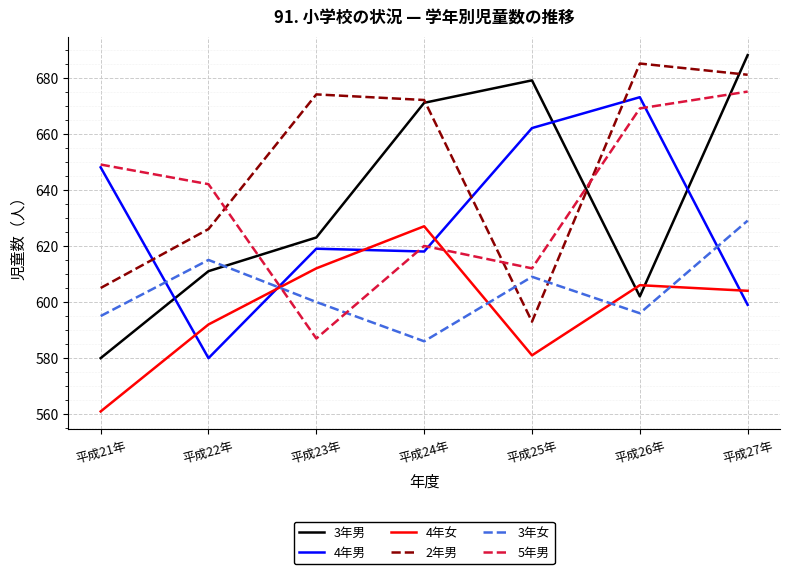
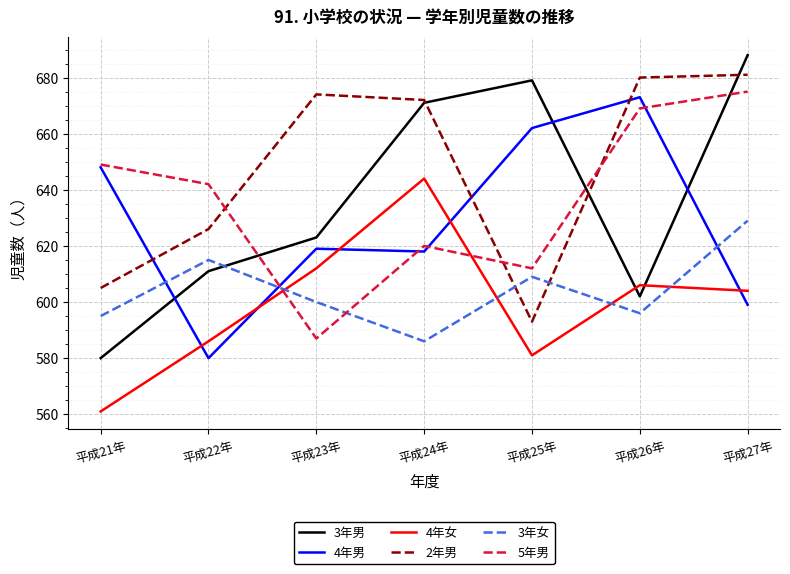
4年女, 平成22年: 592 -> 586
4年女, 平成24年: 627 -> 644
2年男, 平成26年: 685 -> 680
